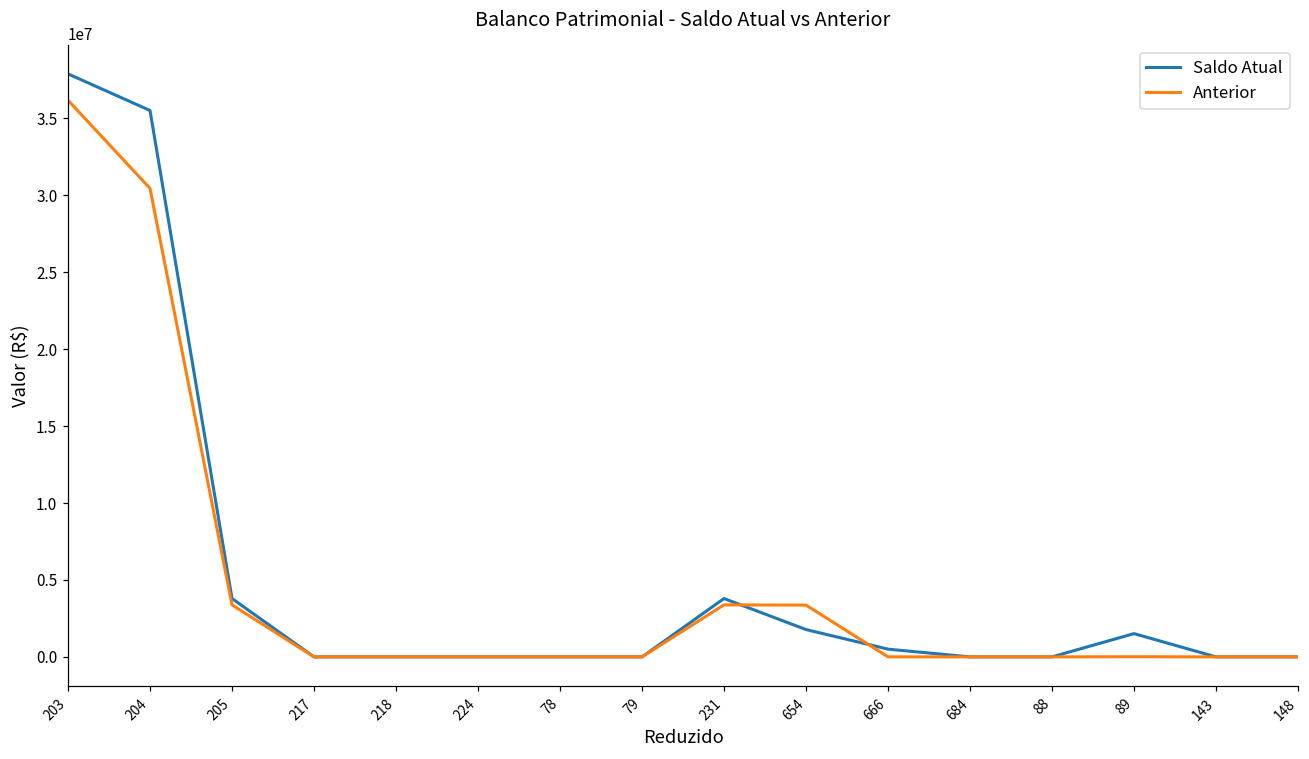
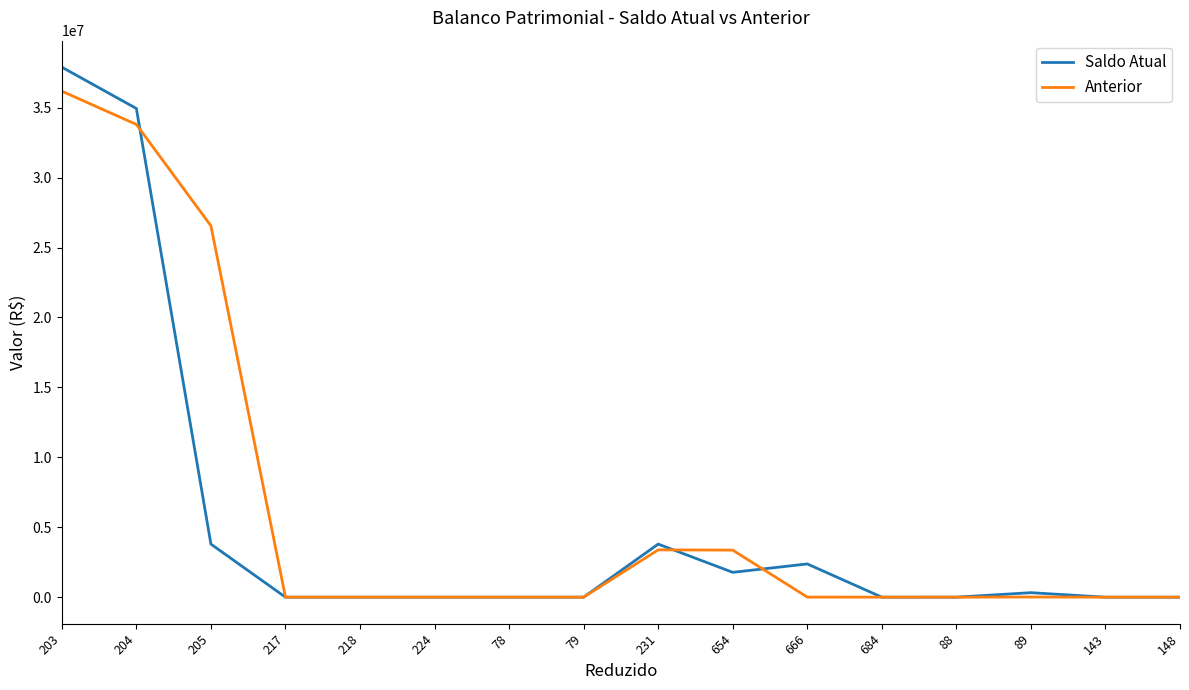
Saldo Atual, 204: 35500000 -> 34900000
Anterior, 204: 30500000 -> 33800000
Anterior, 205: 3400000 -> 26600000
Saldo Atual, 666: 500000 -> 2400000
Saldo Atual, 89: 1500000 -> 300000
